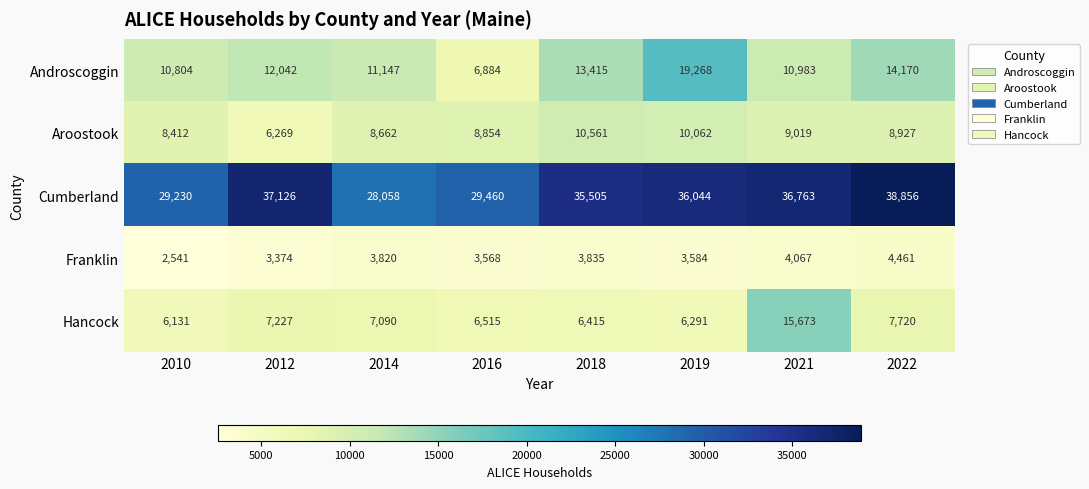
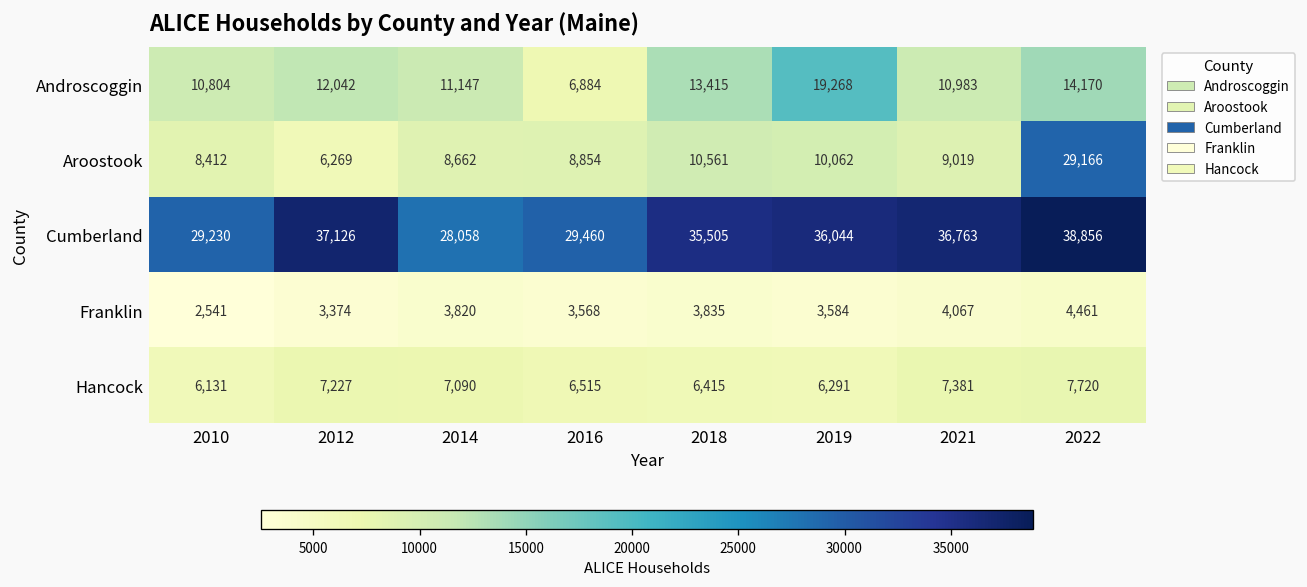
Aroostook, 2022: 8,927 -> 29,166
Hancock, 2021: 15,673 -> 7,381
